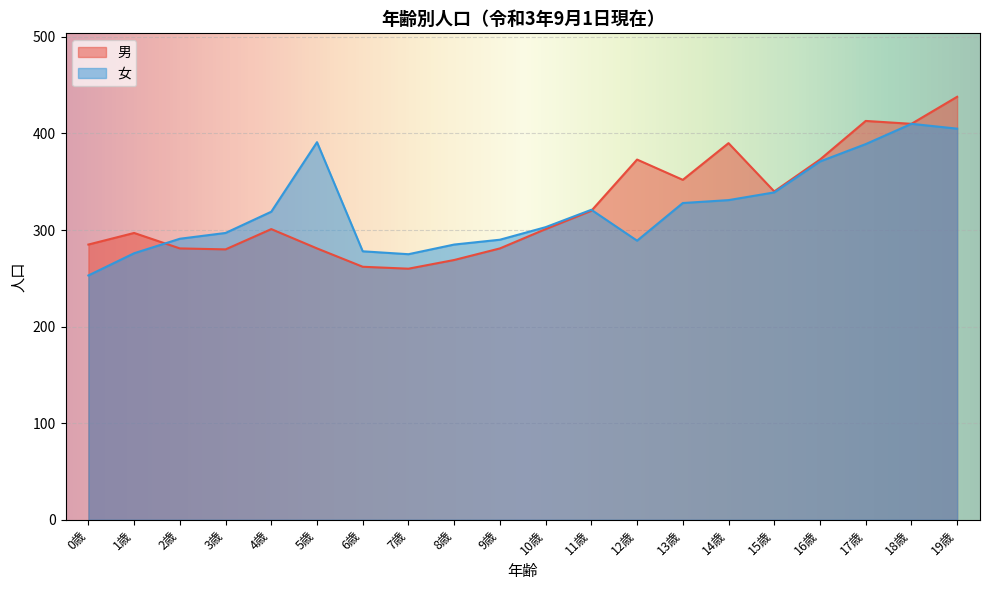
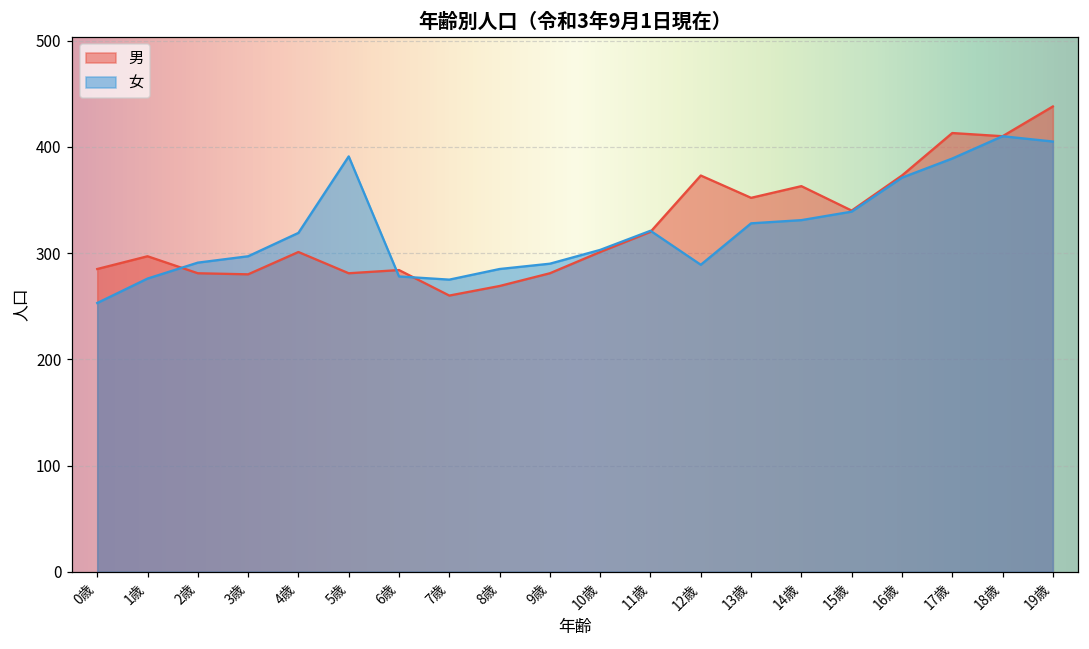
男, 6歳: 260 -> 280
男, 14歳: 390 -> 360
